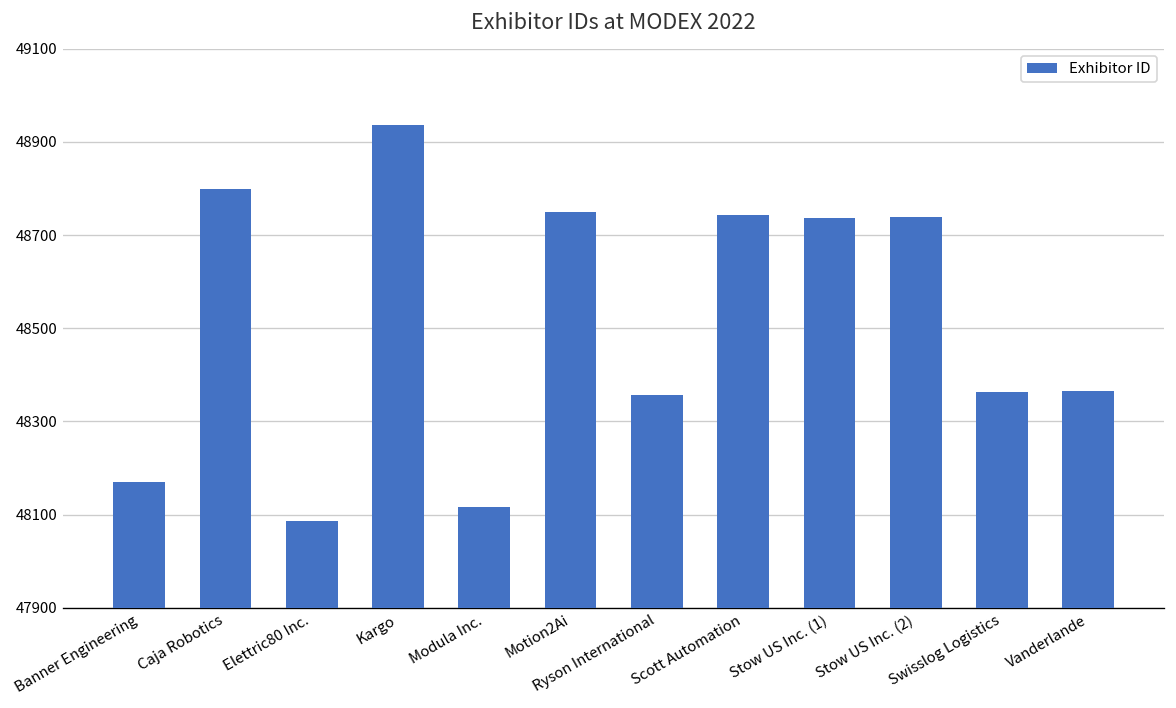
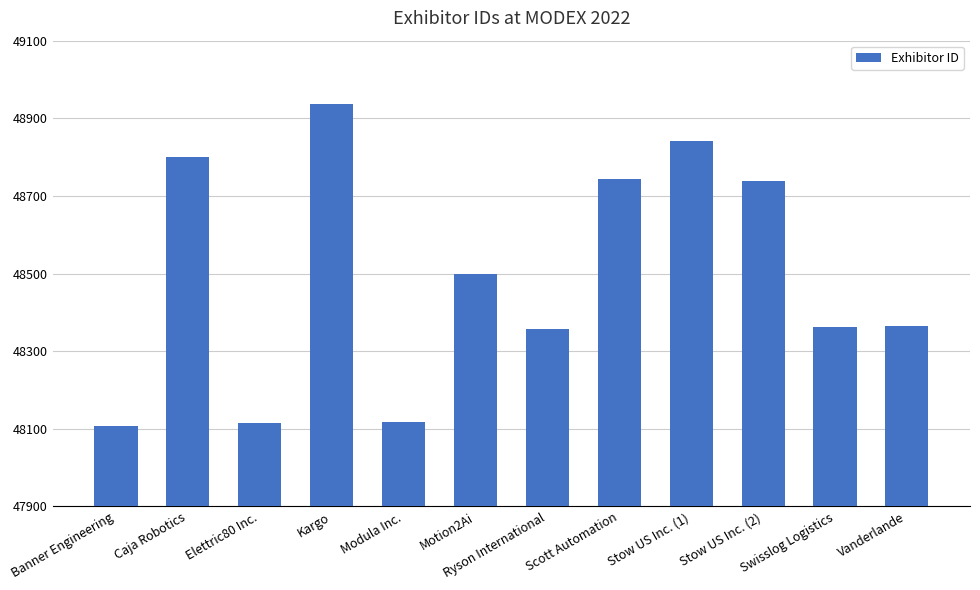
Banner Engineering: 48170 -> 48110
Elettric80 Inc.: 48090 -> 48120
Motion2Ai: 48750 -> 48500
Stow US Inc. (1): 48740 -> 48840
